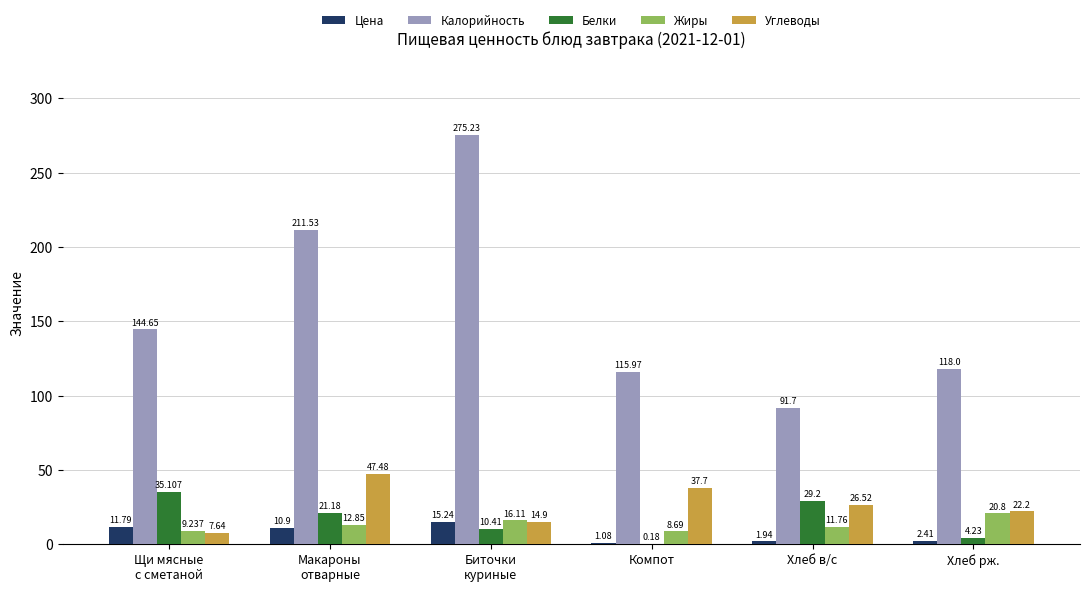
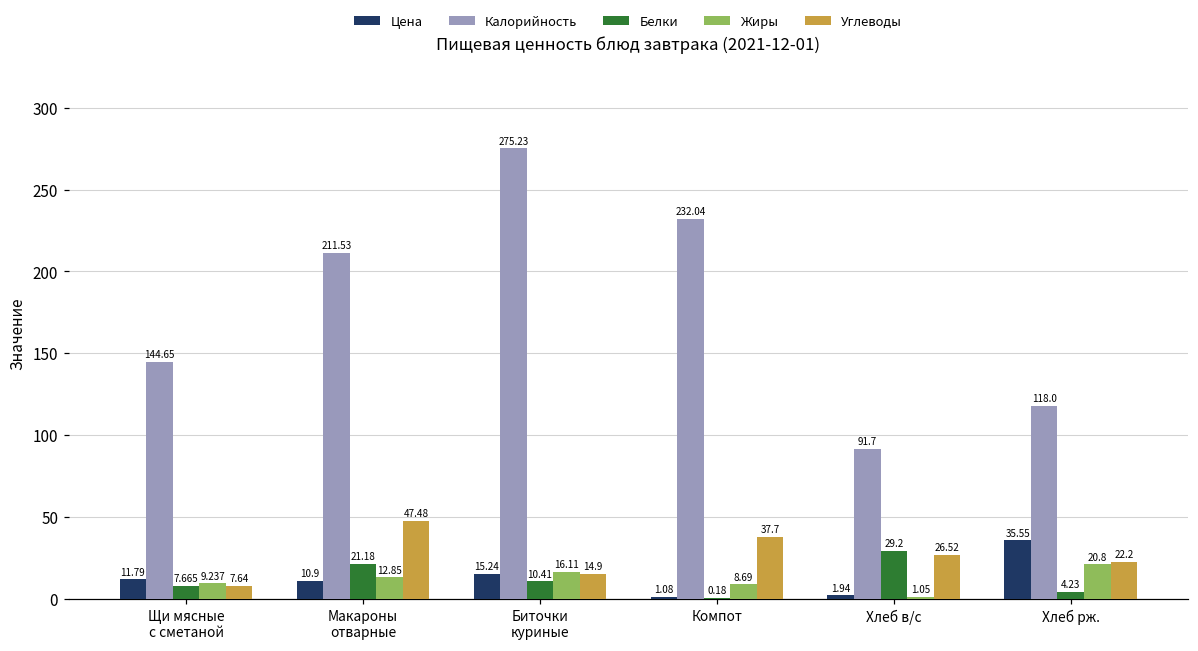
Белки, Щи мясные с сметаной: 35.107 -> 7.665
Калорийность, Компот: 115.97 -> 232.04
Жиры, Хлеб в/с: 11.76 -> 1.05
Цена, Хлеб рж.: 2.41 -> 35.55
